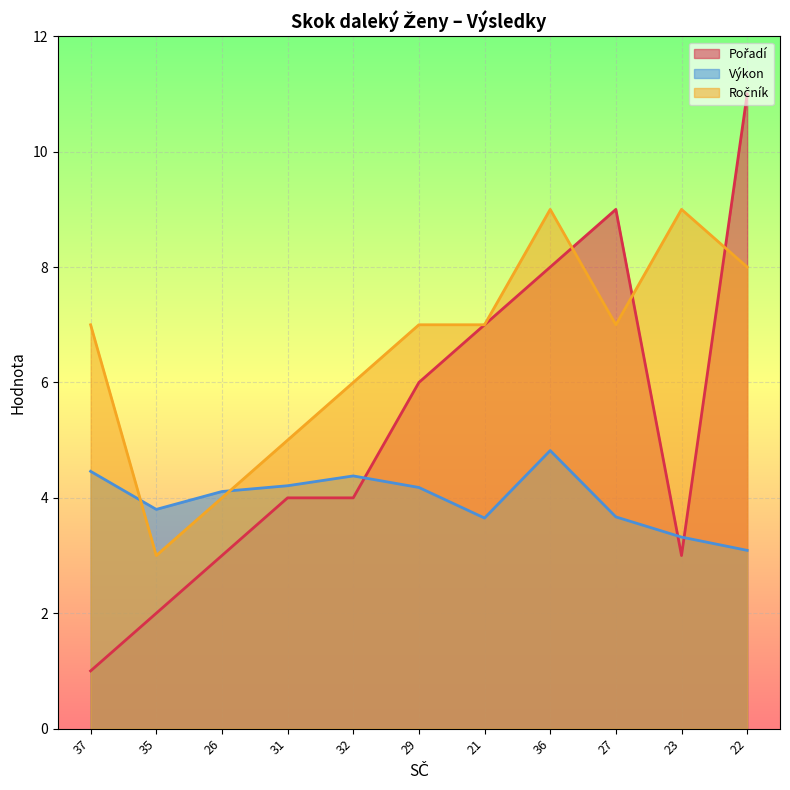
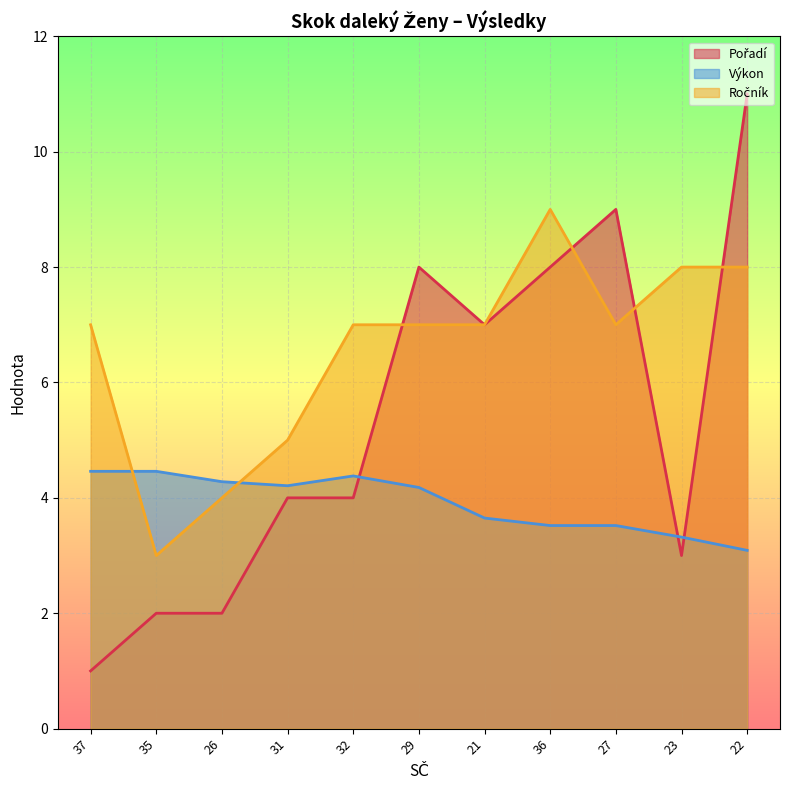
Výkon, 35: 3.8 -> 4.5
Pořadí, 26: 3 -> 2
Výkon, 26: 4.1 -> 4.3
Ročník, 32: 6 -> 7
Pořadí, 29: 6 -> 8
Výkon, 36: 4.8 -> 3.5
Výkon, 27: 3.7 -> 3.5
Ročník, 23: 9 -> 8
